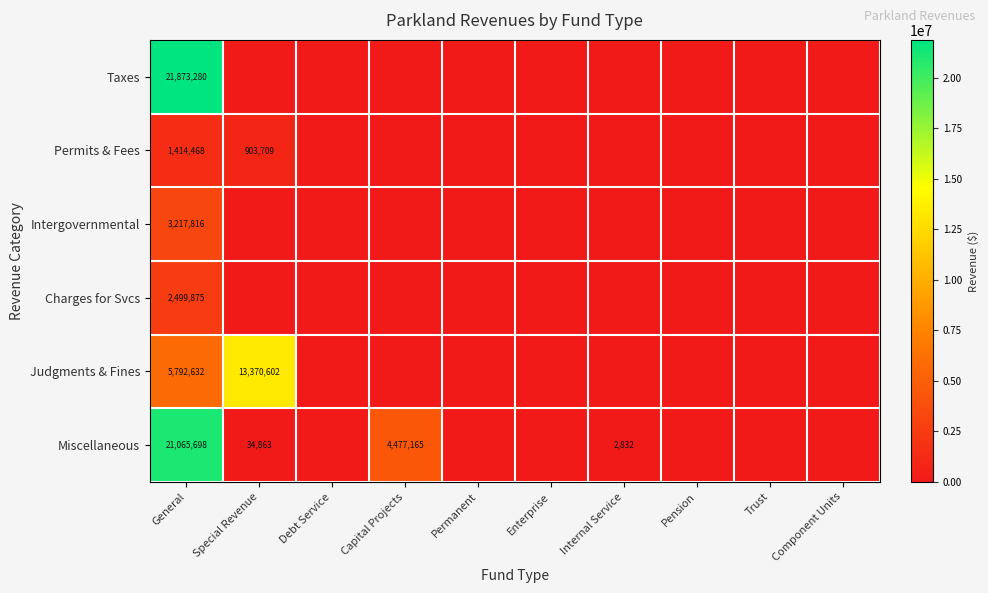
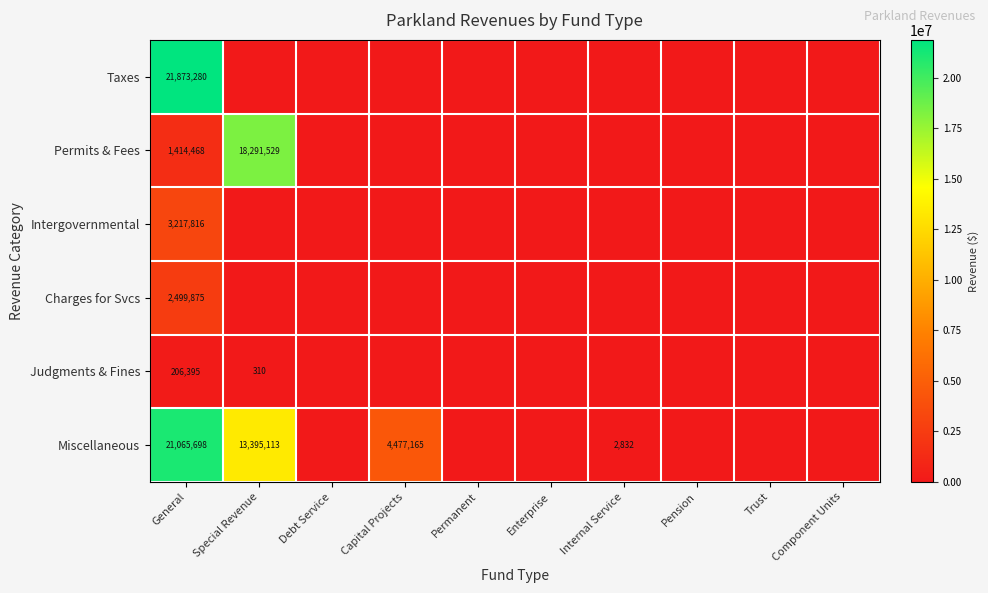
Permits & Fees, Special Revenue: 903,709 -> 18,291,529
Judgments & Fines, General: 5,792,632 -> 206,395
Judgments & Fines, Special Revenue: 13,370,602 -> 310
Miscellaneous, Special Revenue: 34,863 -> 13,395,113
